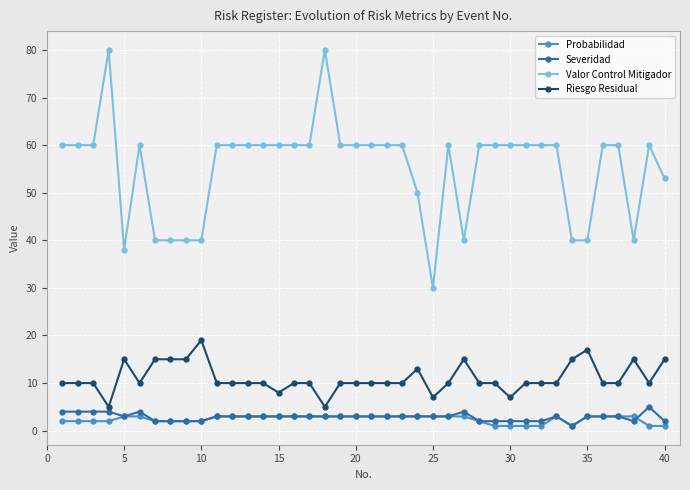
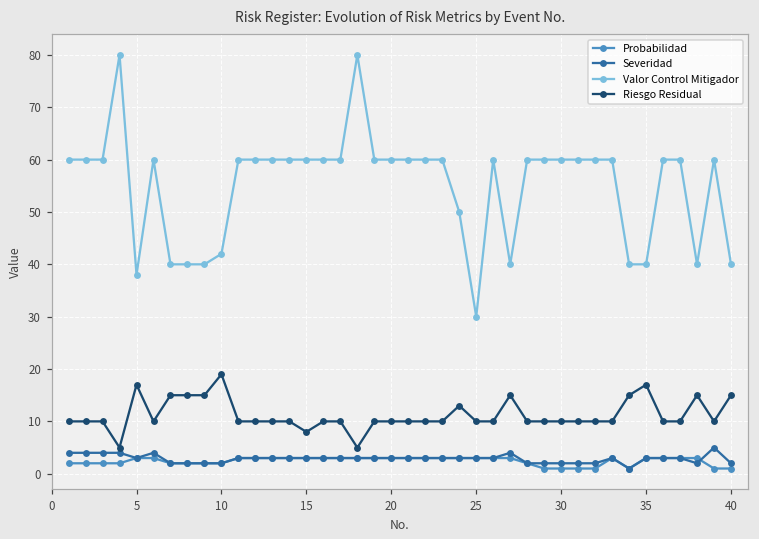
Riesgo Residual, 5: 15 -> 17
Valor Control Mitigador, 10: 40 -> 42
Riesgo Residual, 25: 7 -> 10
Riesgo Residual, 30: 7 -> 10
Valor Control Mitigador, 40: 53 -> 40
